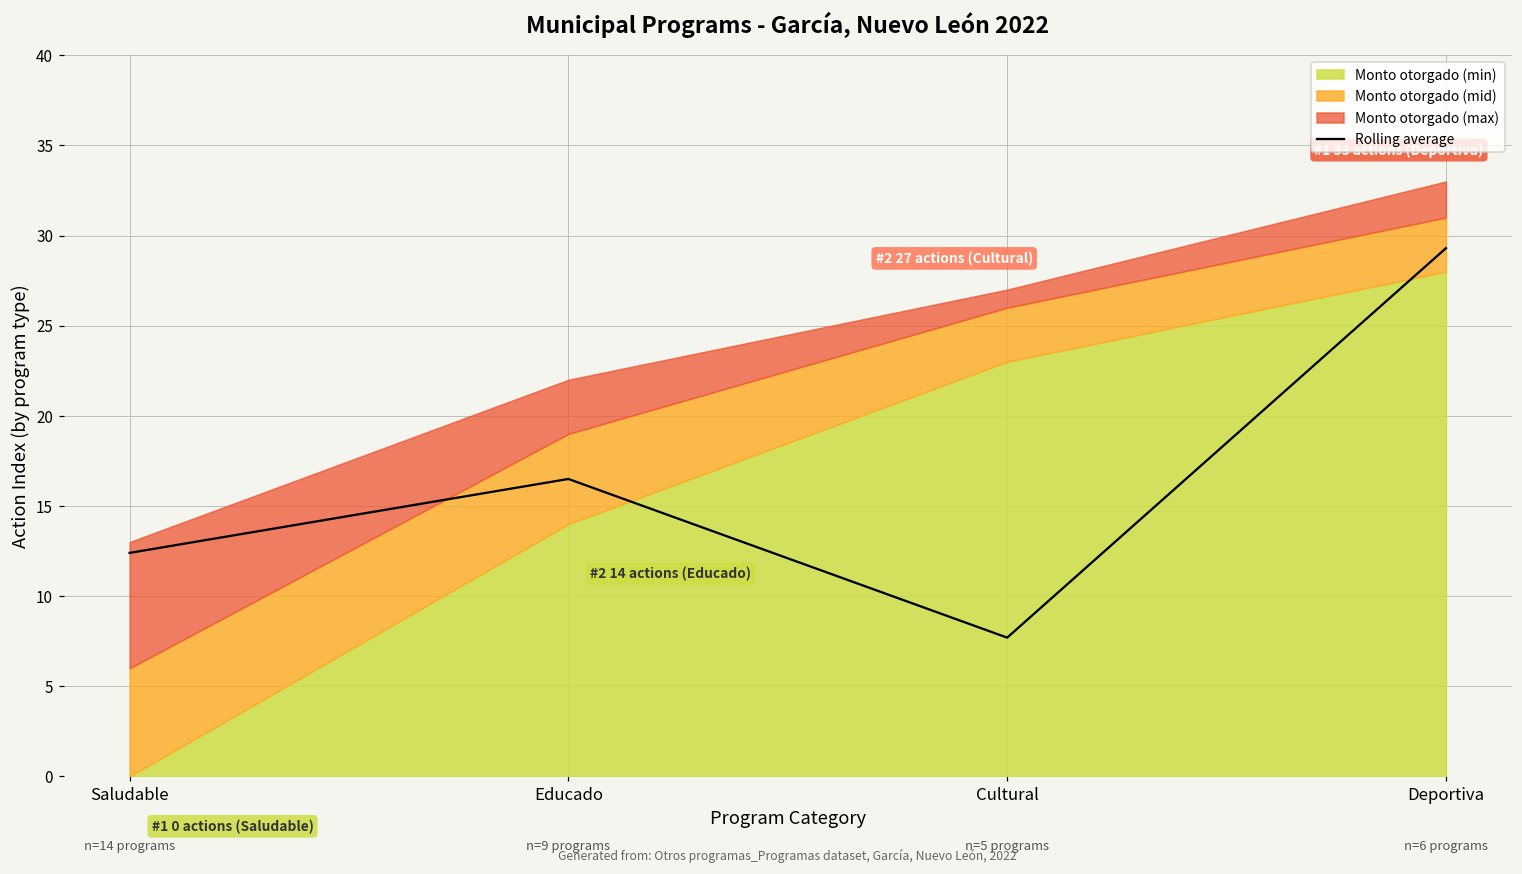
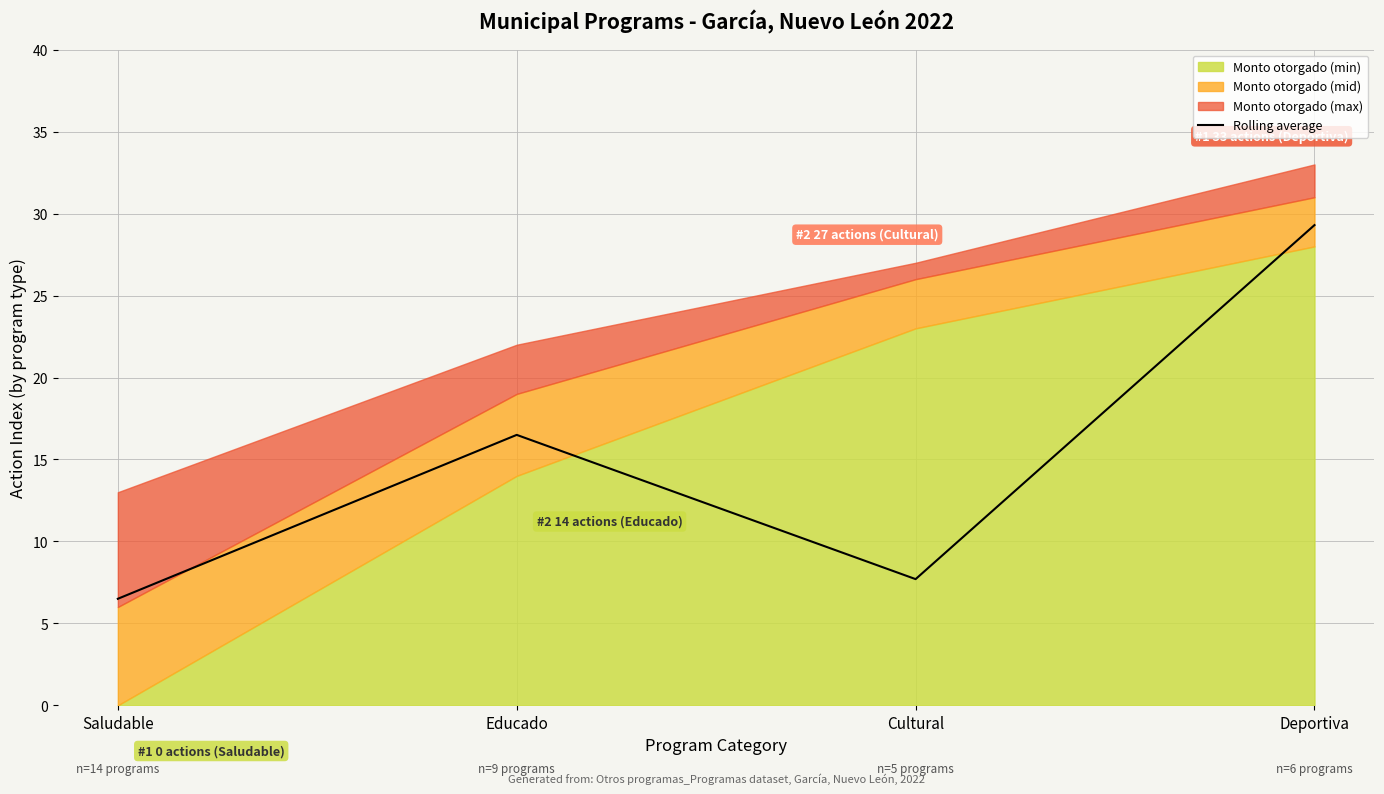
Rolling average, Saludable: 12.4 -> 6.5
